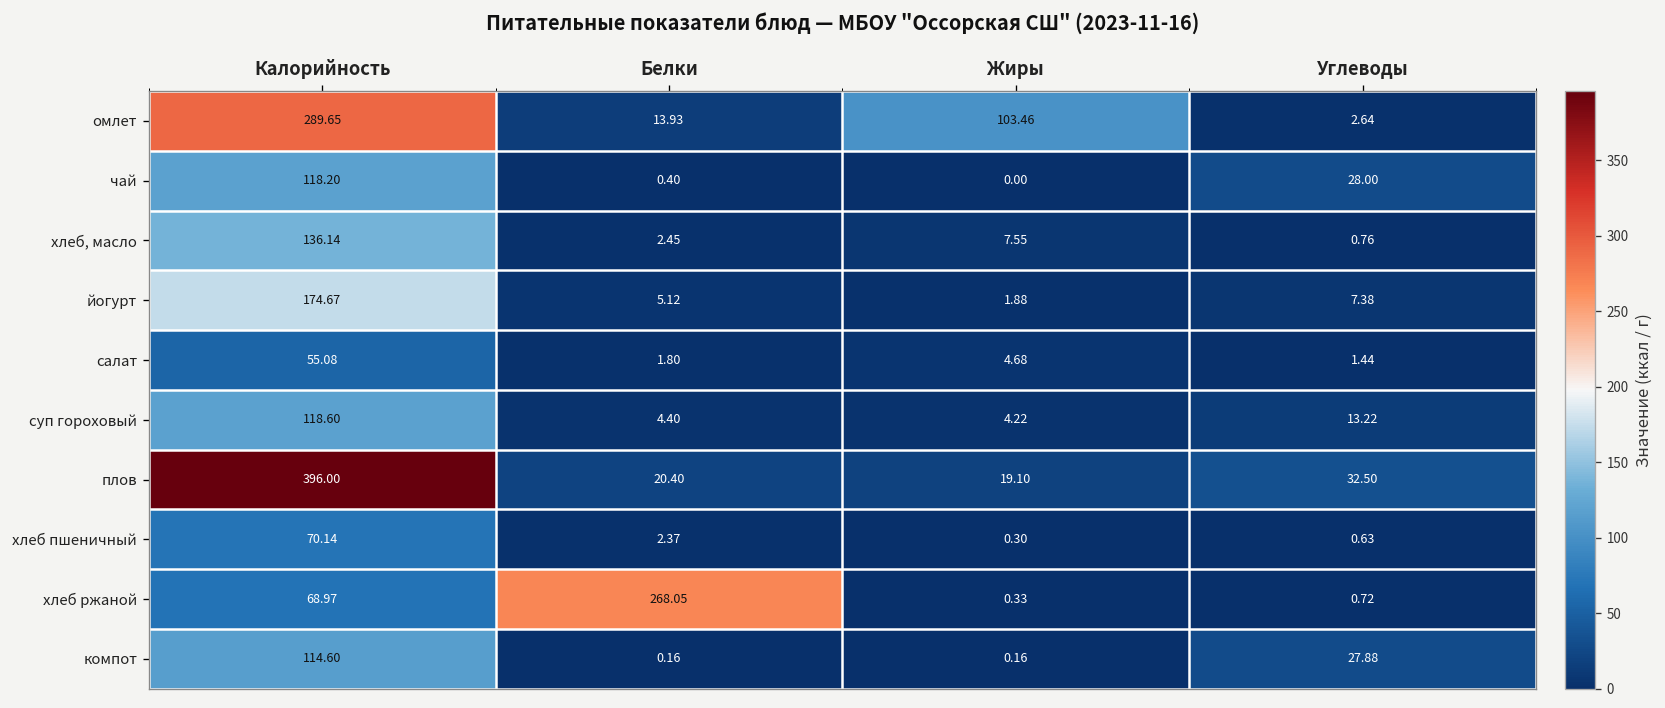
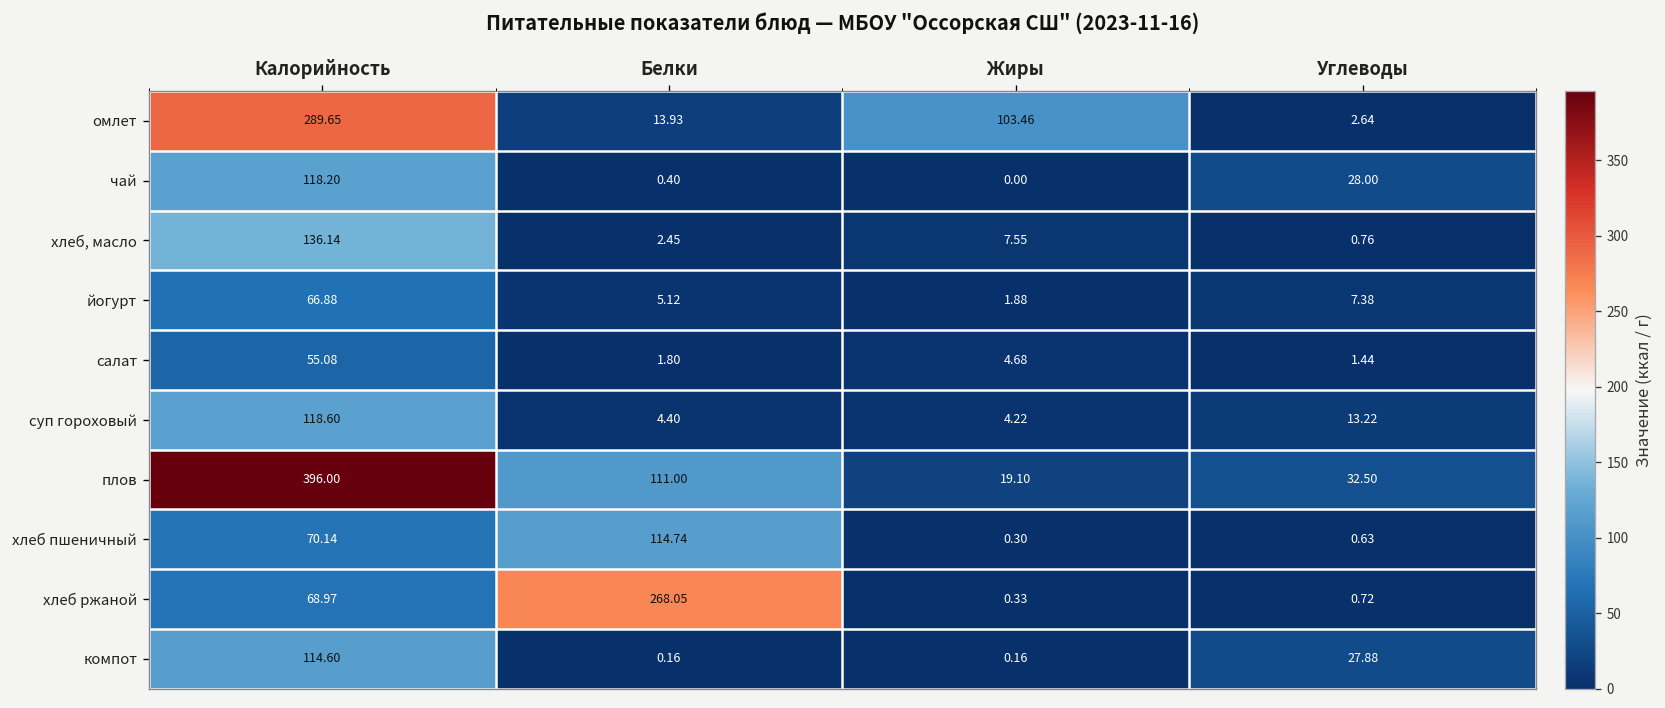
йогурт, Калорийность: 174.67 -> 66.88
плов, Белки: 20.40 -> 111.00
хлеб пшеничный, Белки: 2.37 -> 114.74
